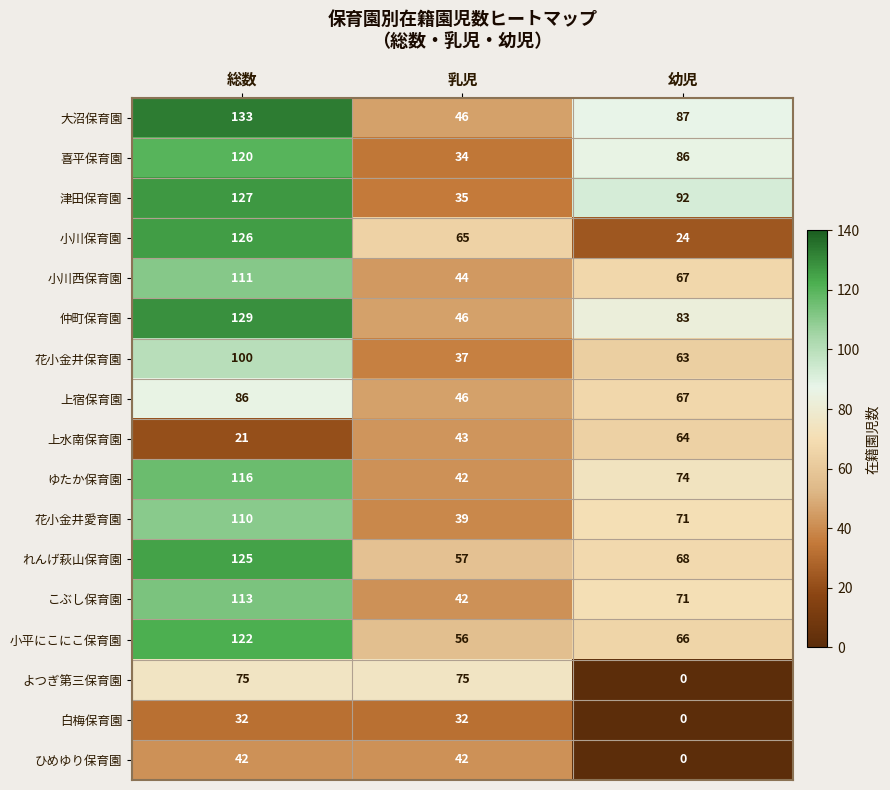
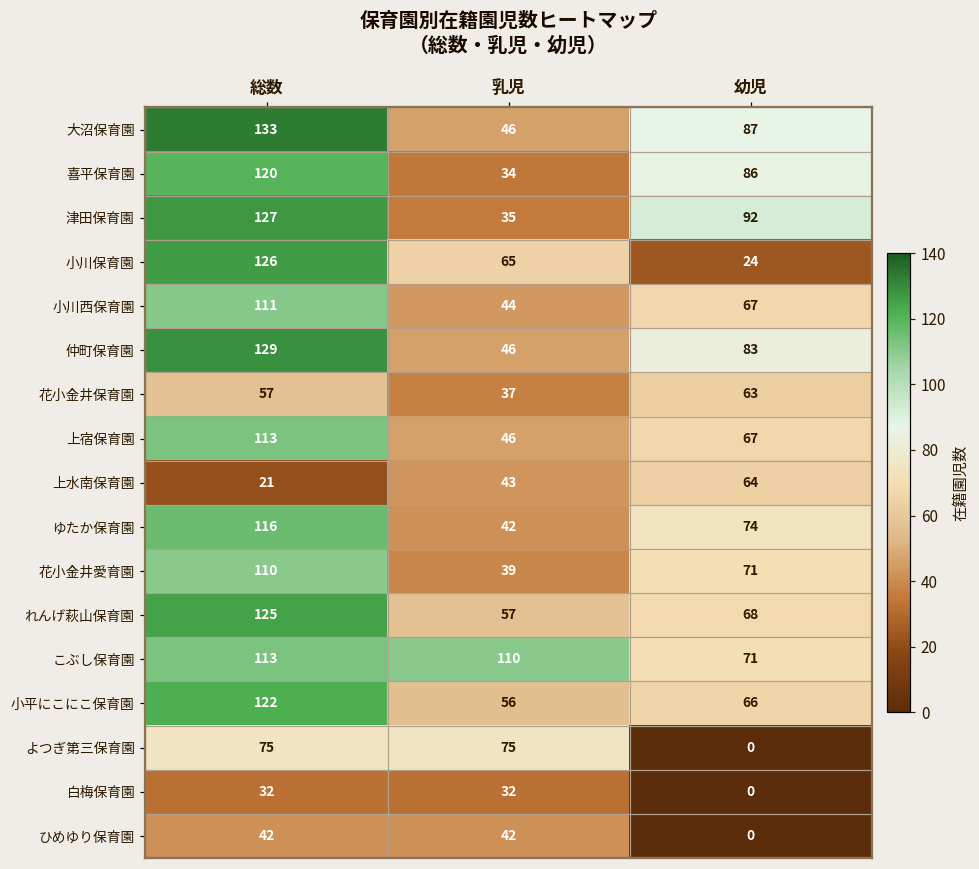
花小金井保育園, 総数: 100 -> 57
上宿保育園, 総数: 86 -> 113
こぶし保育園, 乳児: 42 -> 110
